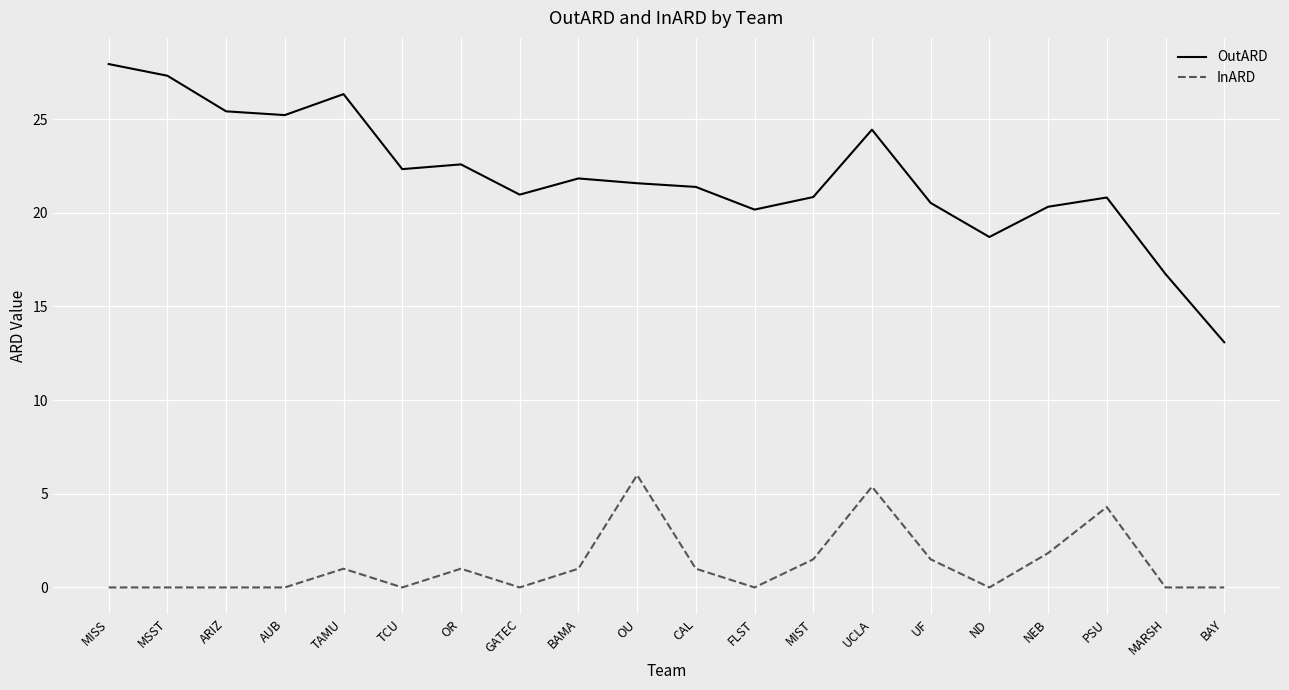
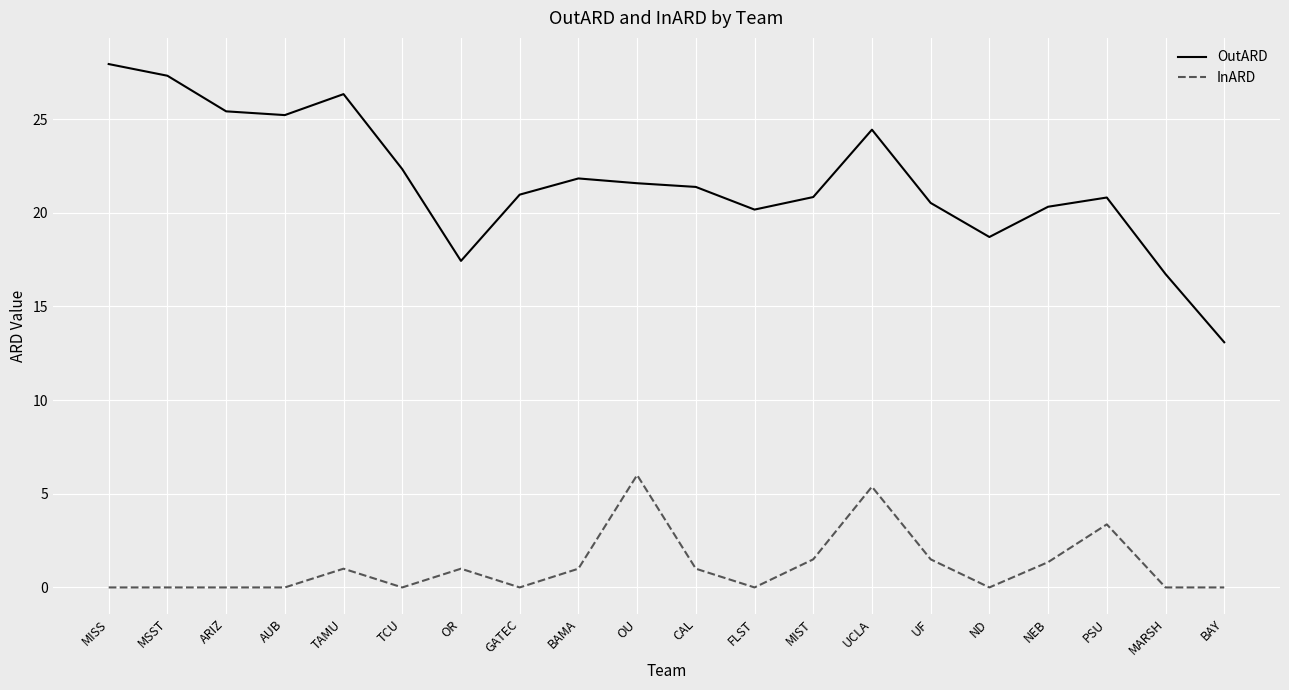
OutARD, OR: 22.6 -> 17.4
InARD, NEB: 1.8 -> 1.3
InARD, PSU: 4.3 -> 3.4
